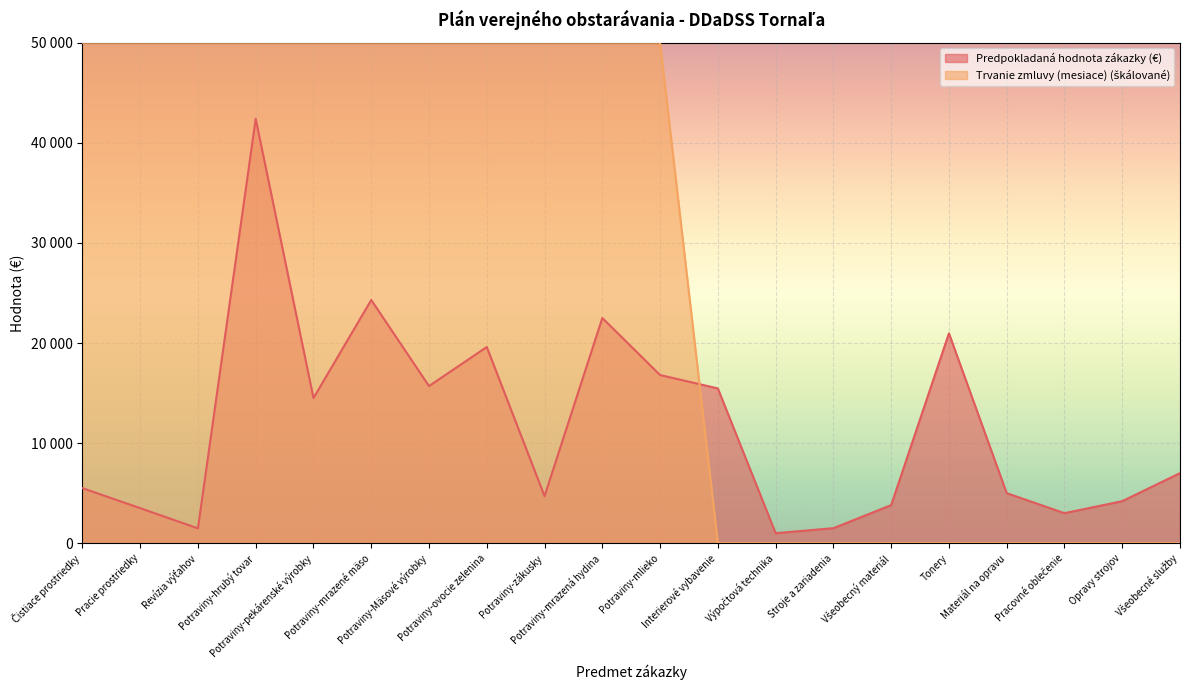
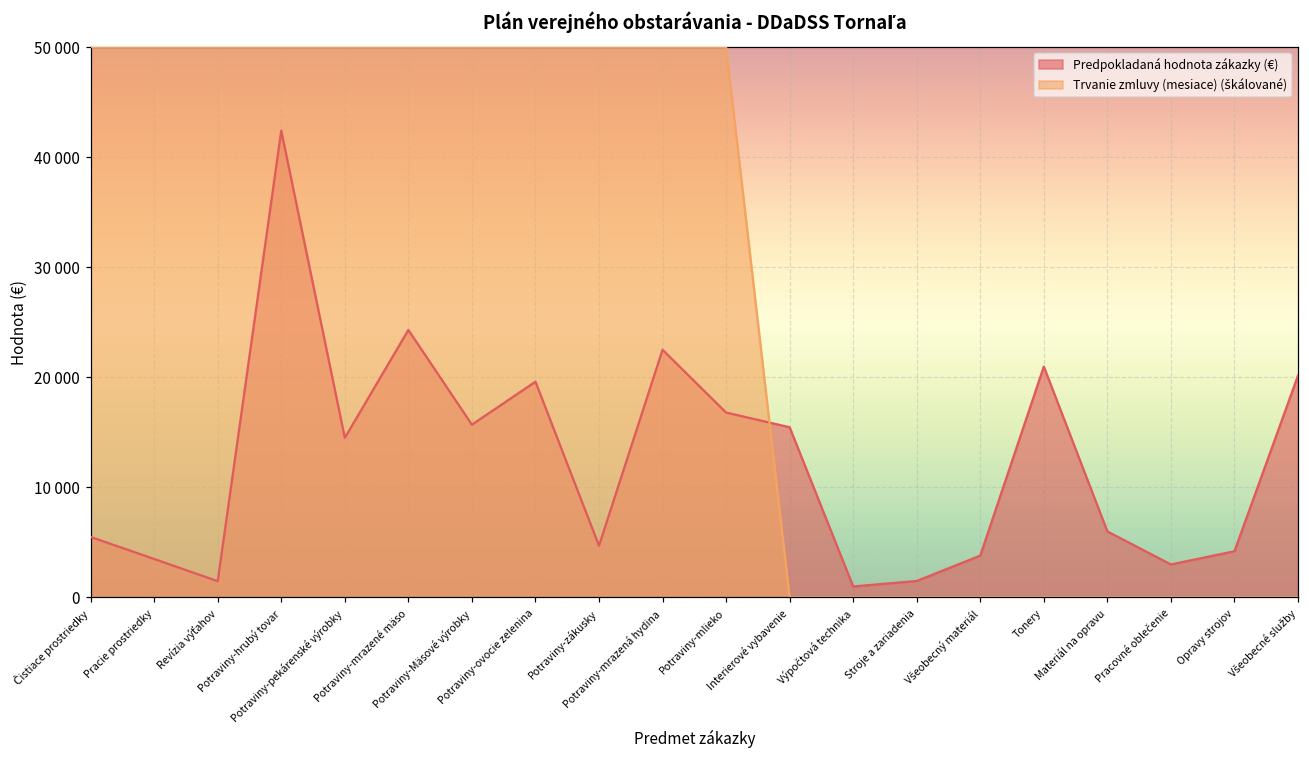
Predpokladaná hodnota zákazky (€), Materiál na opravu: 5000 -> 6000
Predpokladaná hodnota zákazky (€), Všeobecné služby: 7000 -> 20200
